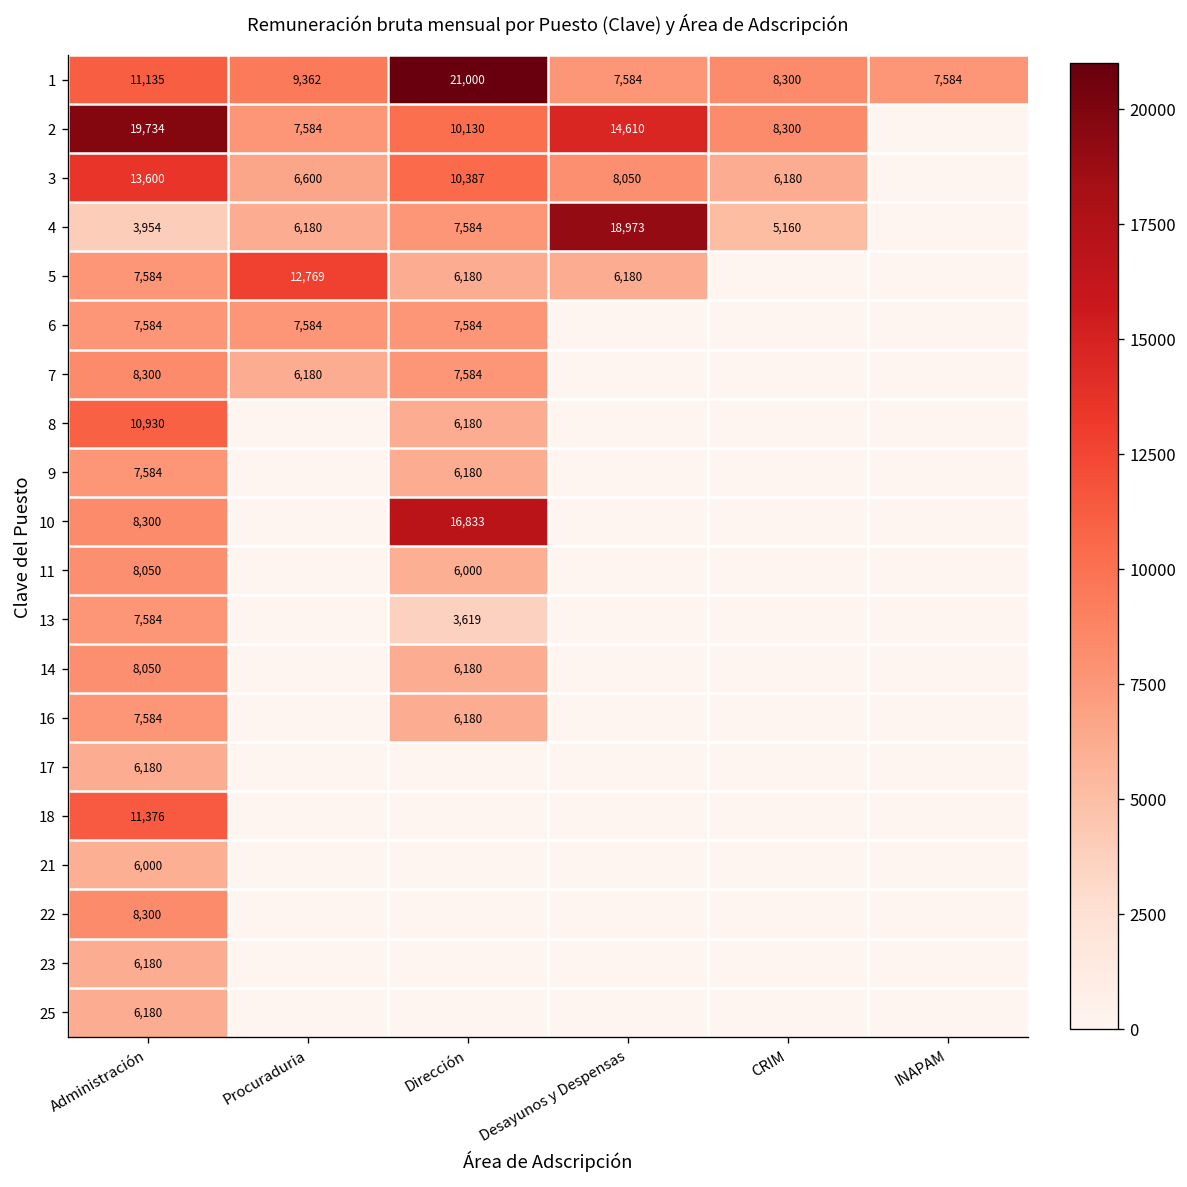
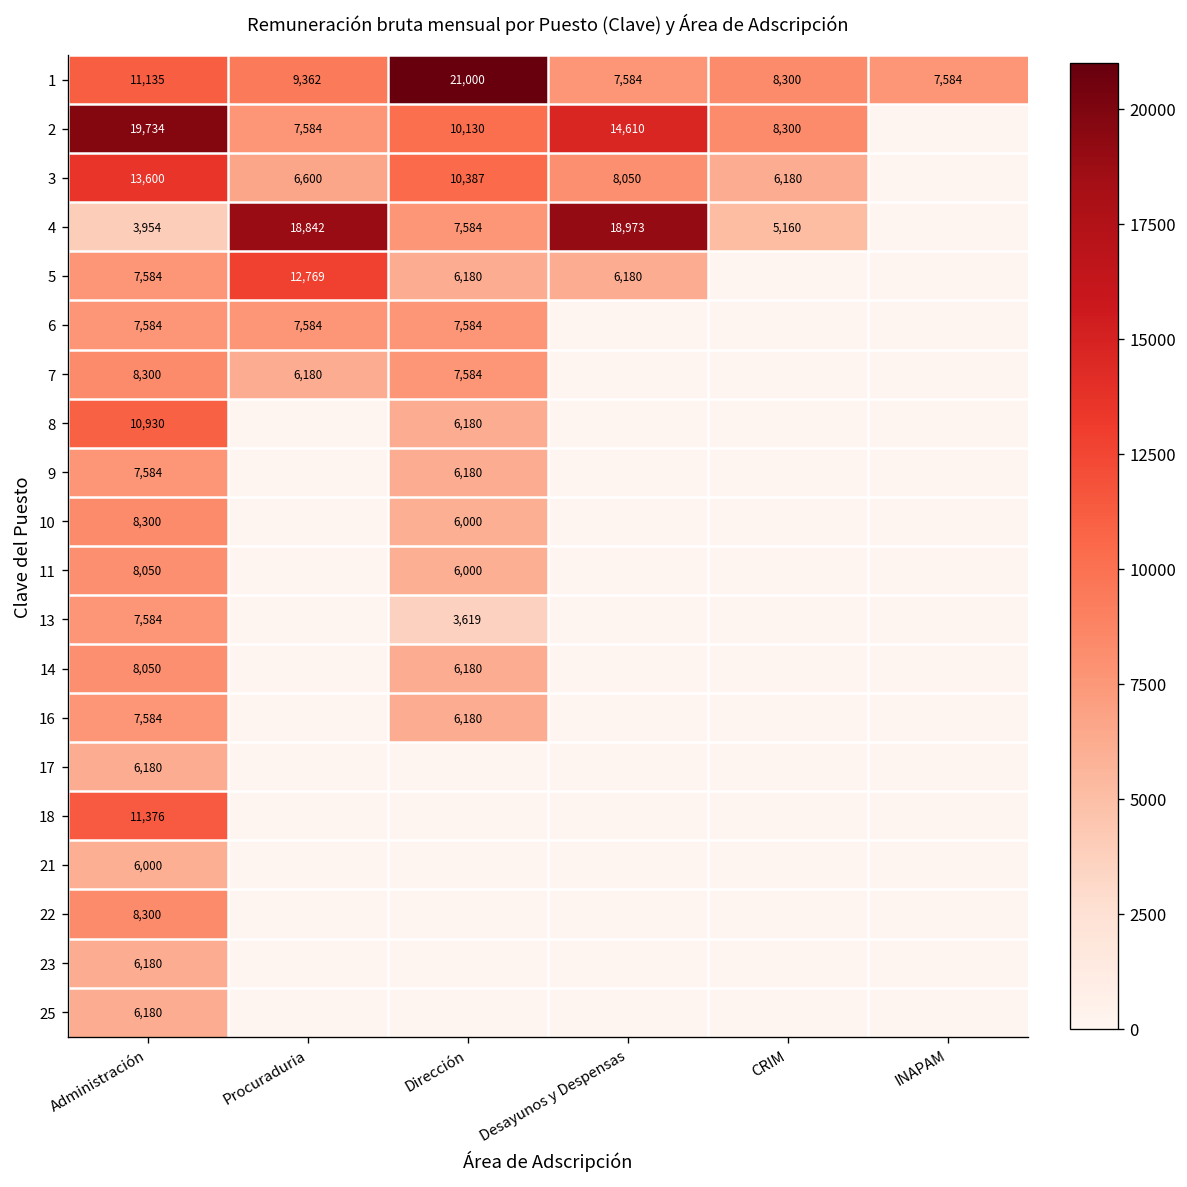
4, Procuraduria: 6,180 -> 18,842
10, Dirección: 16,833 -> 6,000
